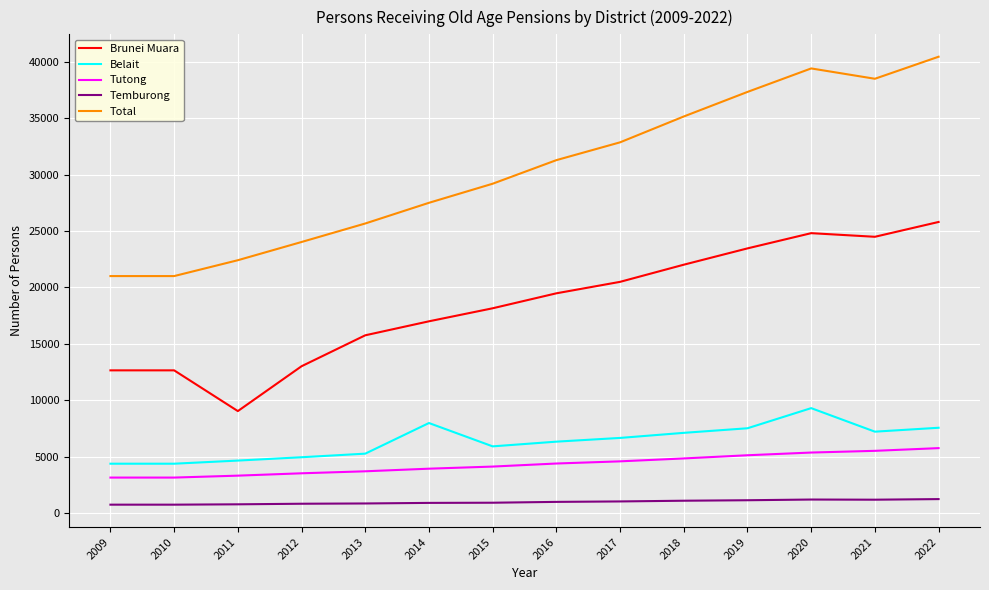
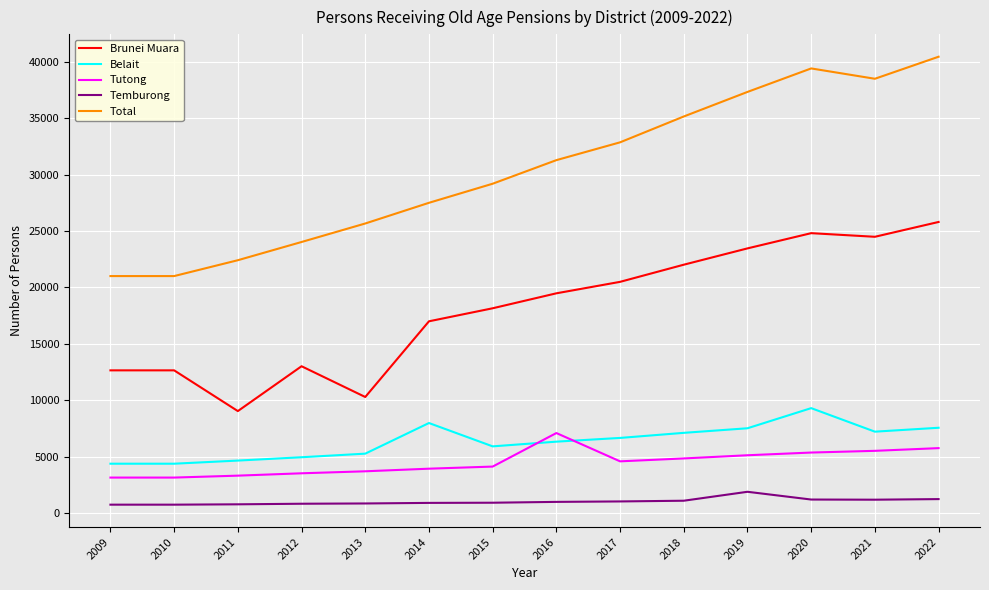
Brunei Muara, 2013: 15800 -> 10300
Tutong, 2016: 4400 -> 7100
Temburong, 2019: 1200 -> 1900
